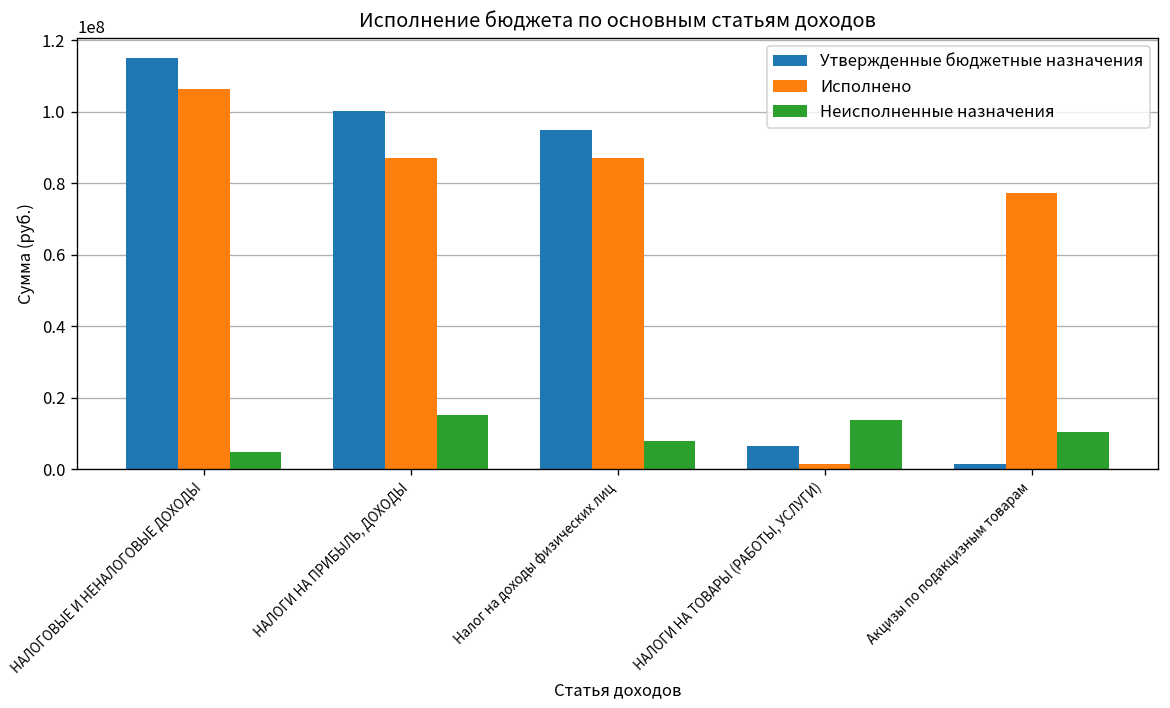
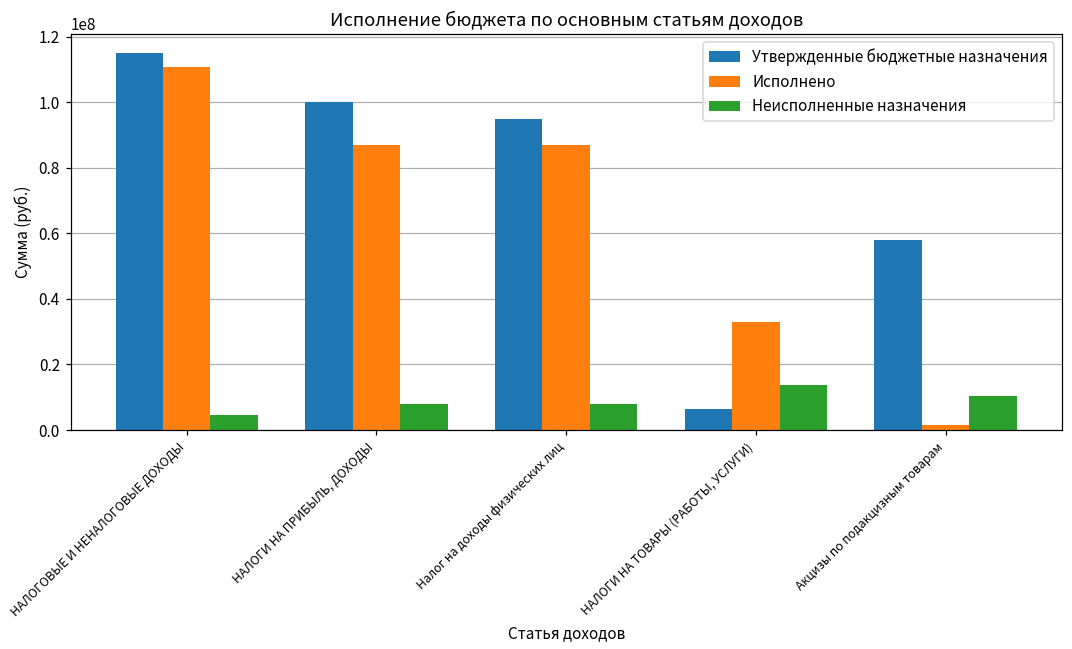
Исполнено, НАЛОГОВЫЕ И НЕНАЛОГОВЫЕ ДОХОДЫ: 106000000 -> 111000000
Неисполненные назначения, НАЛОГИ НА ПРИБЫЛЬ, ДОХОДЫ: 15000000 -> 8000000
Исполнено, НАЛОГИ НА ТОВАРЫ (РАБОТЫ, УСЛУГИ): 1000000 -> 33000000
Утвержденные бюджетные назначения, Акцизы по подакцизным товарам: 1000000 -> 58000000
Исполнено, Акцизы по подакцизным товарам: 77000000 -> 1000000
